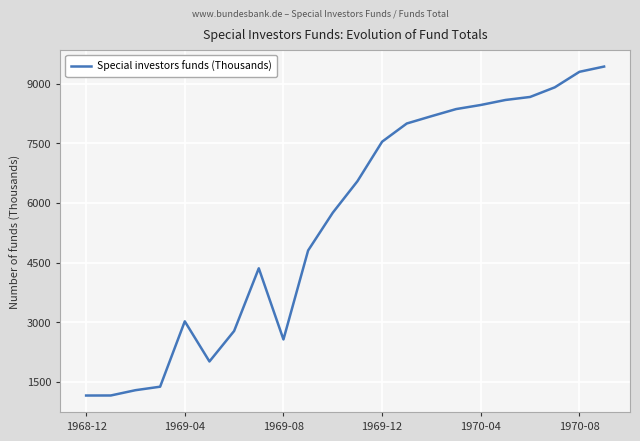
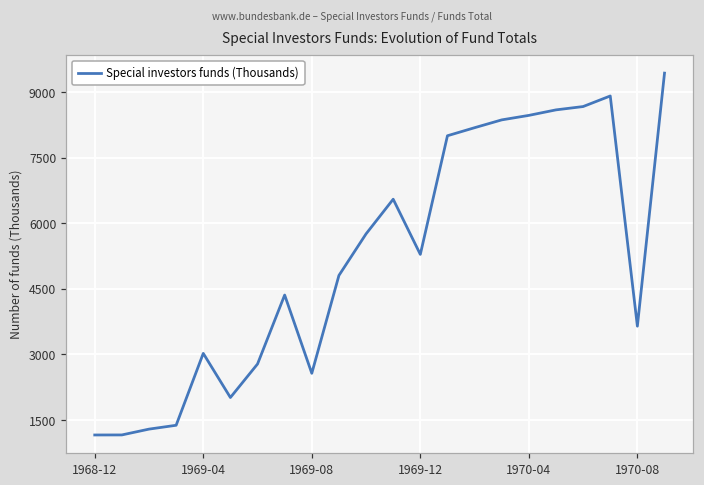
1969-12: 7500 -> 5300
1970-08: 9300 -> 3600
